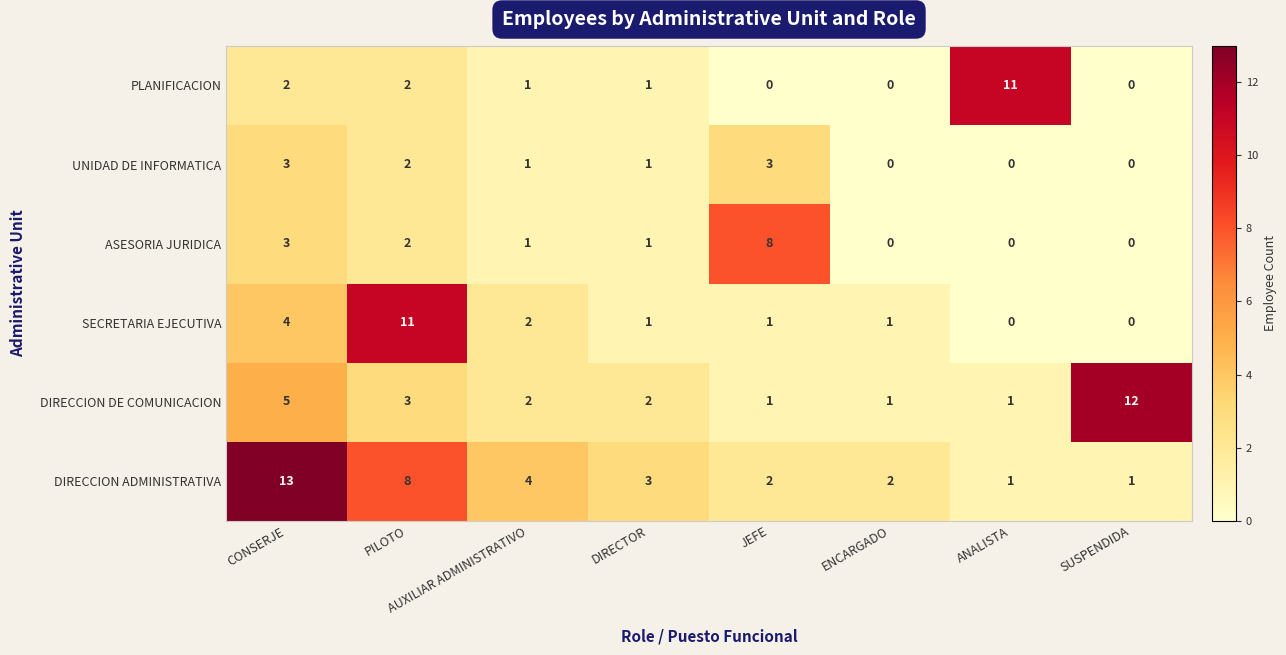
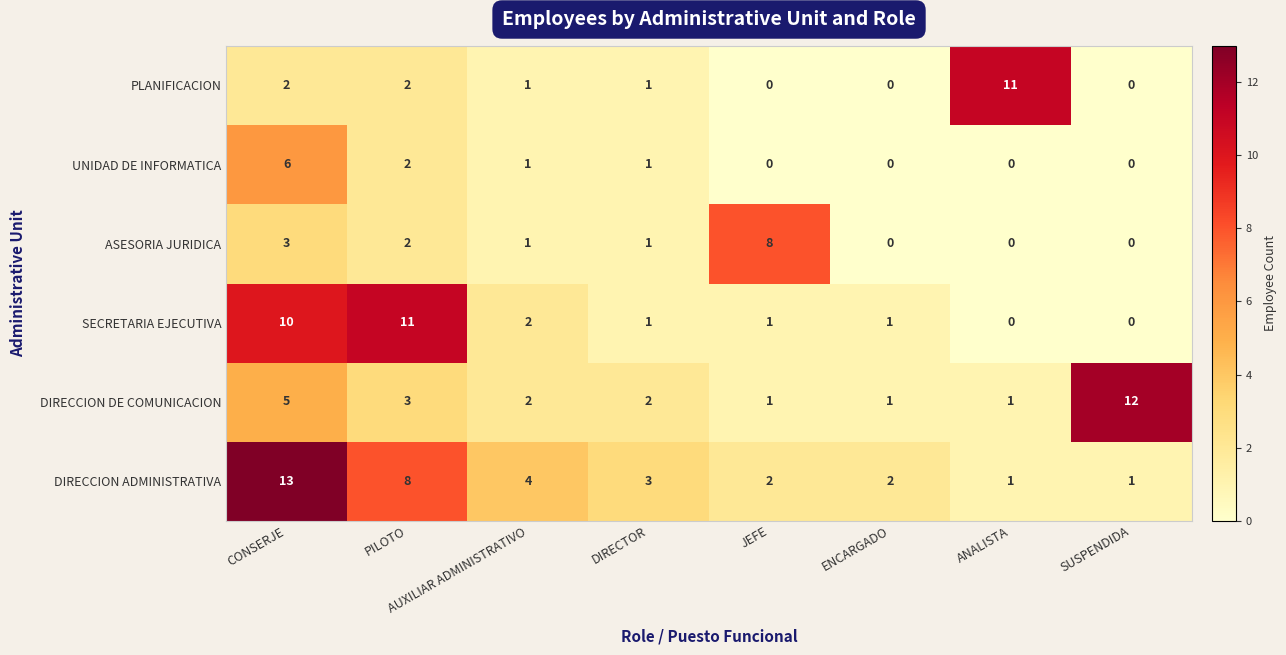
UNIDAD DE INFORMATICA, CONSERJE: 3 -> 6
UNIDAD DE INFORMATICA, JEFE: 3 -> 0
SECRETARIA EJECUTIVA, CONSERJE: 4 -> 10
